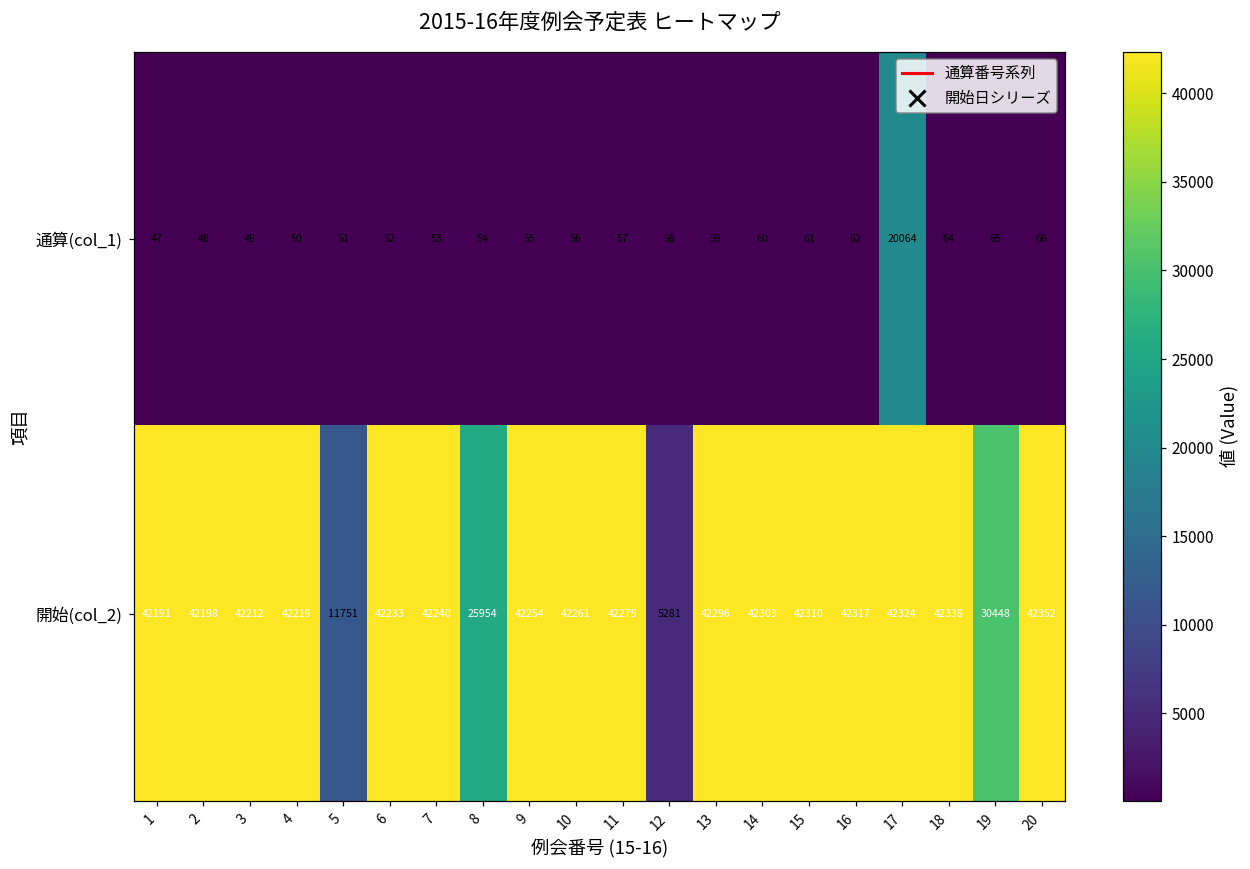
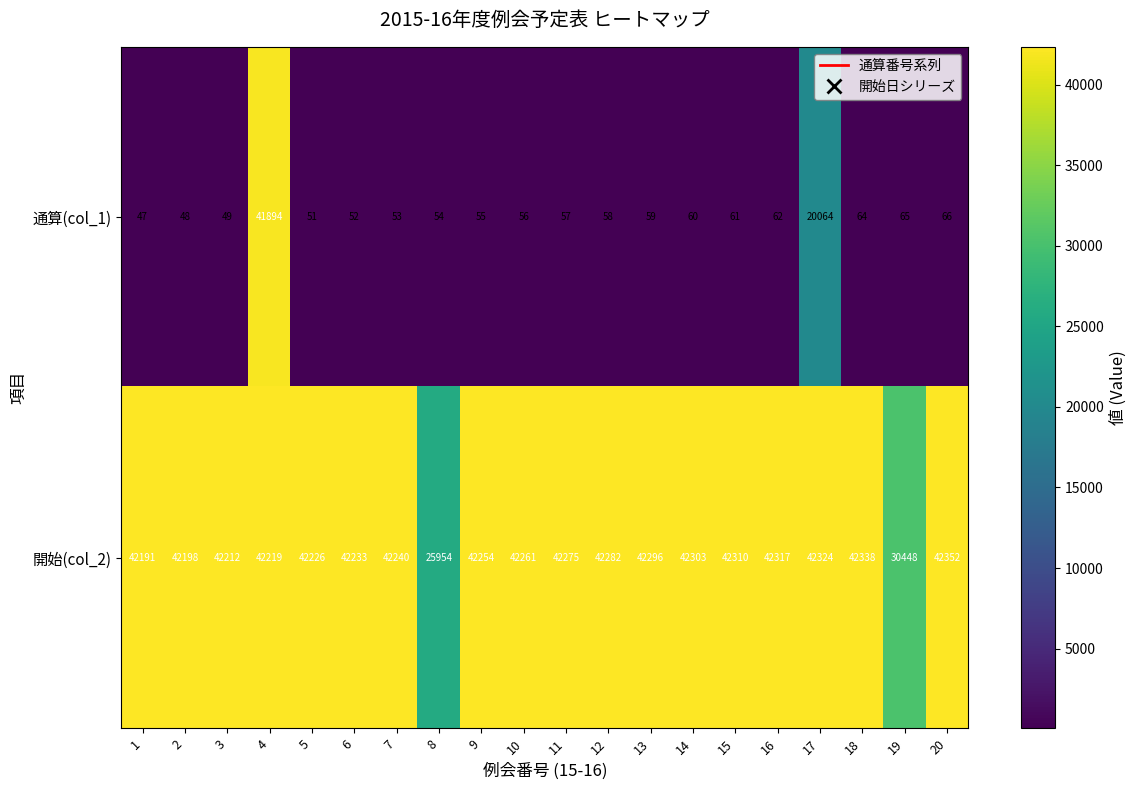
通算(col_1), 4: 50 -> 41894
開始(col_2), 5: 11751 -> 42226
開始(col_2), 12: 5281 -> 42282
